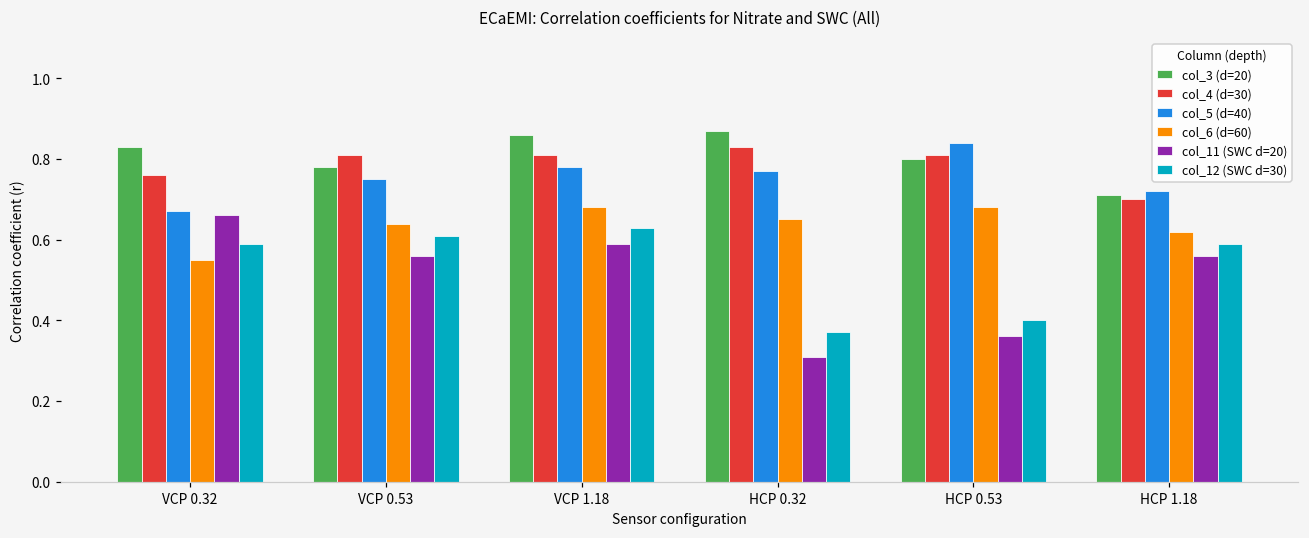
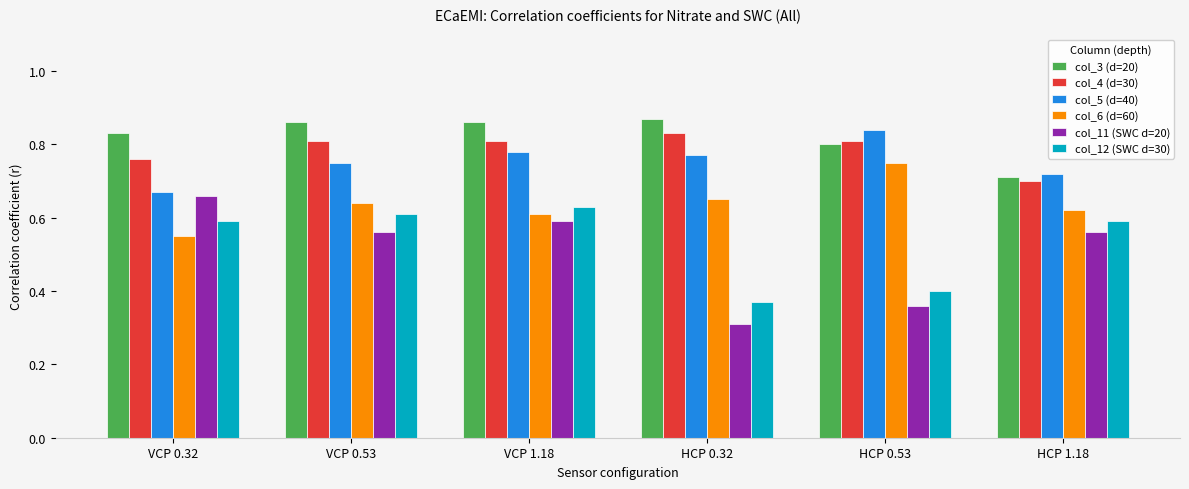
col_3 (d=20), VCP 0.53: 0.78 -> 0.86
col_6 (d=60), VCP 1.18: 0.68 -> 0.61
col_6 (d=60), HCP 0.53: 0.68 -> 0.75
